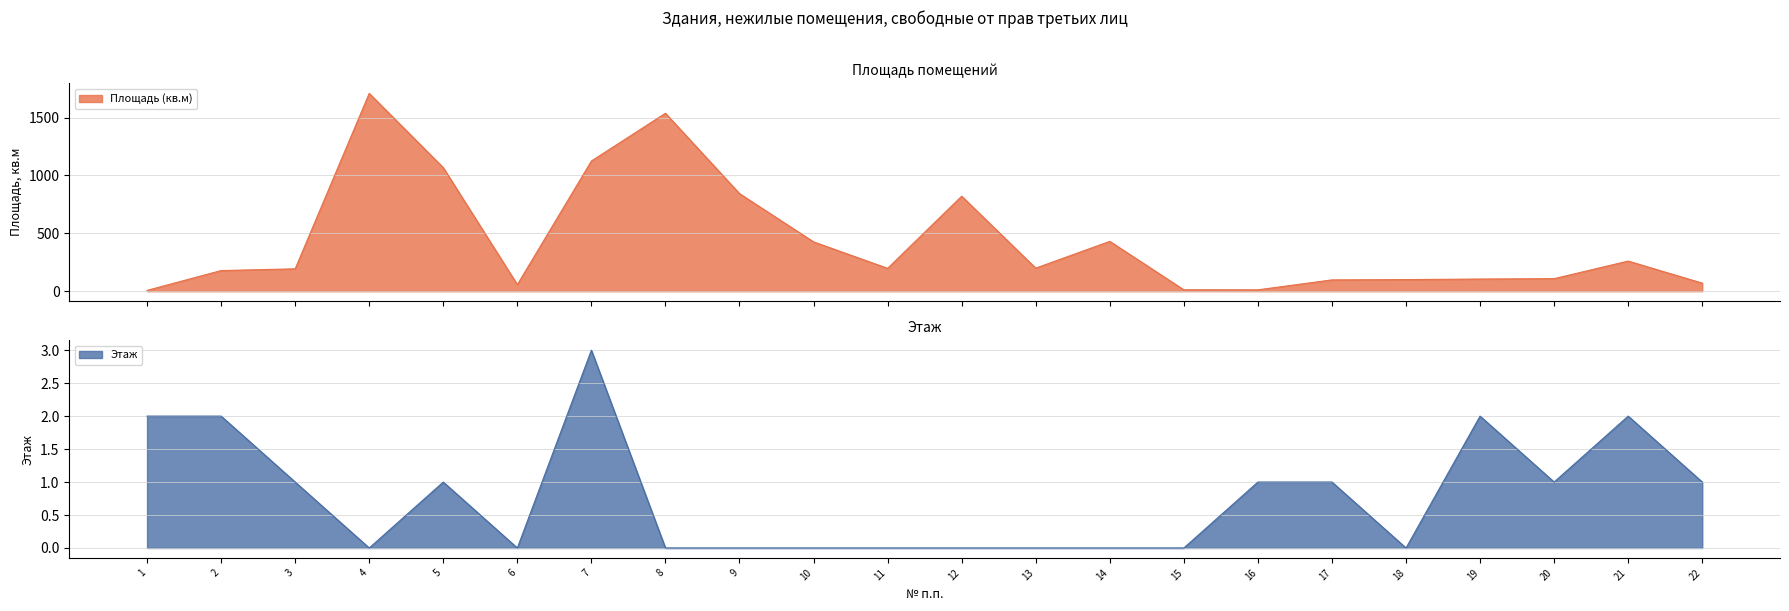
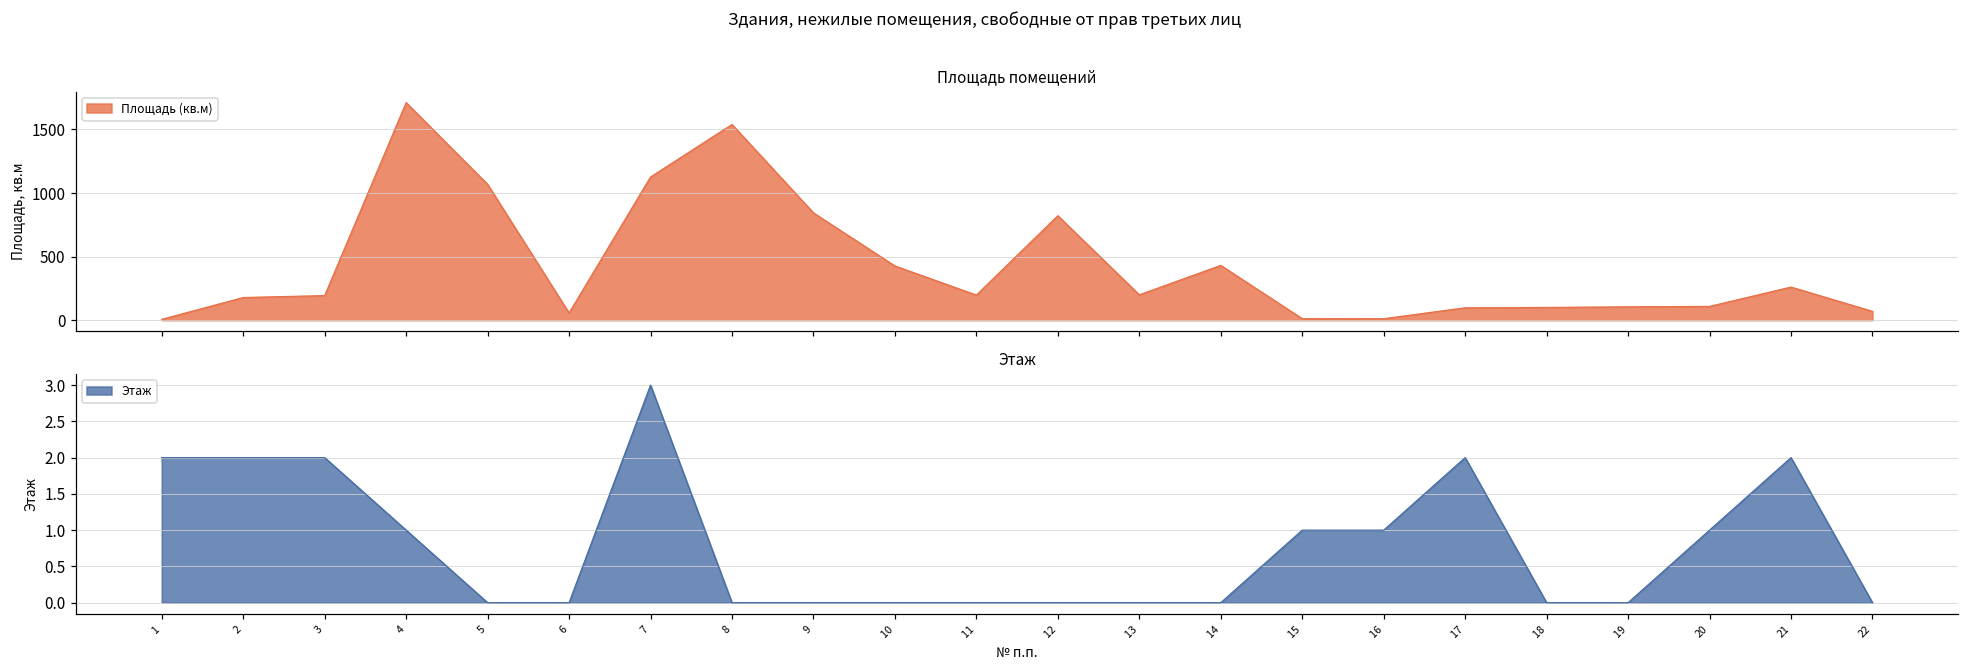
Этаж, 3: 1 -> 2
Этаж, 4: 0 -> 1
Этаж, 5: 1 -> 0
Этаж, 15: 0 -> 1
Этаж, 17: 1 -> 2
Этаж, 19: 2 -> 0
Этаж, 22: 1 -> 0
